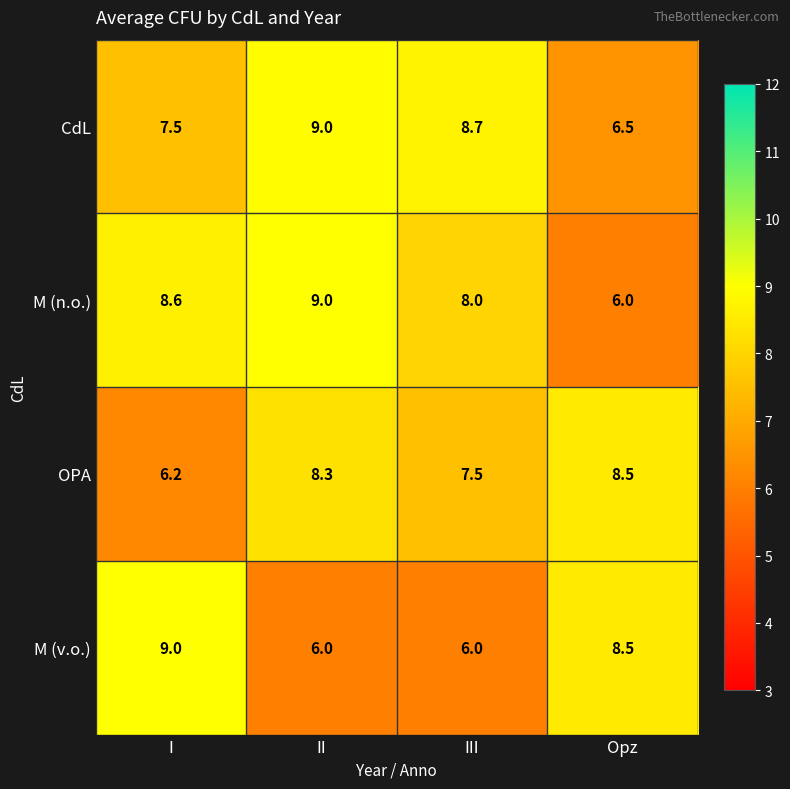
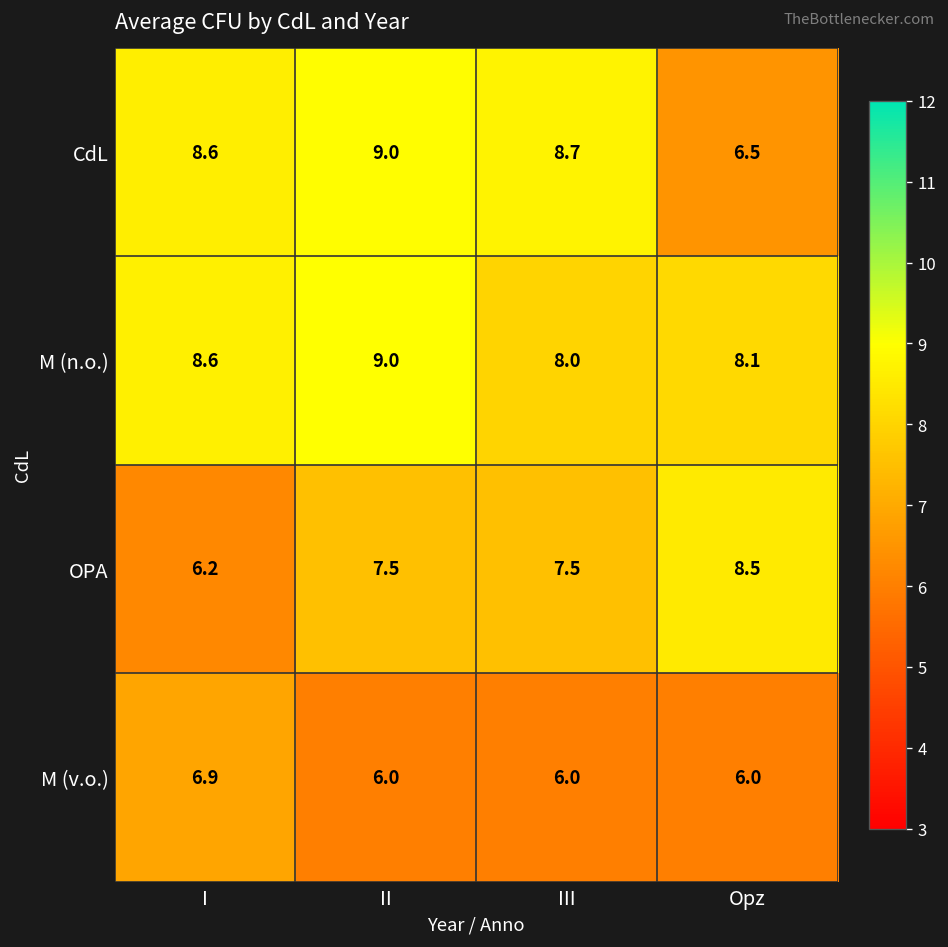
CdL, I: 7.5 -> 8.6
M (n.o.), Opz: 6.0 -> 8.1
OPA, II: 8.3 -> 7.5
M (v.o.), I: 9.0 -> 6.9
M (v.o.), Opz: 8.5 -> 6.0
